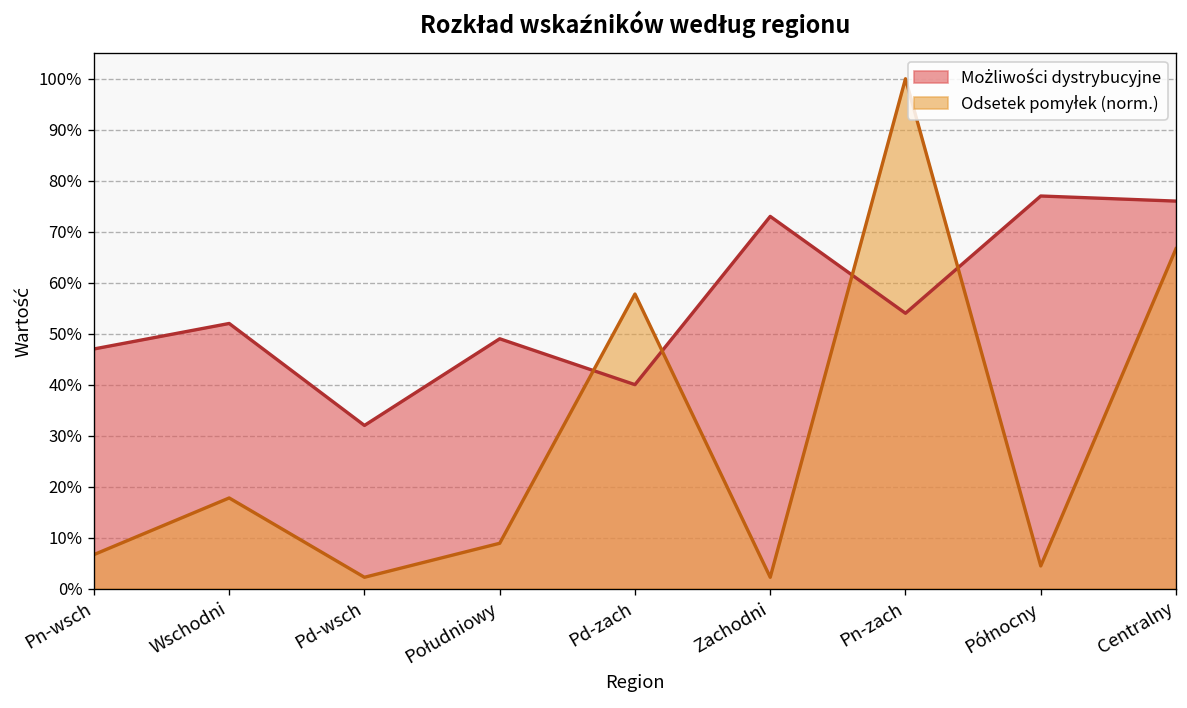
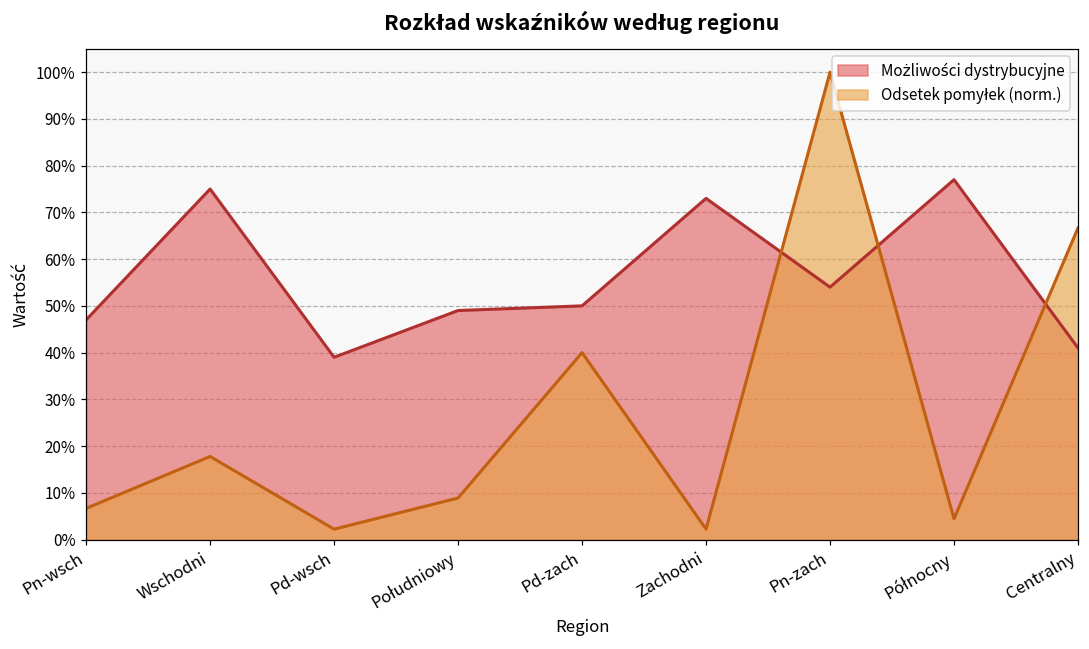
Możliwości dystrybucyjne, Wschodni: 52% -> 75%
Możliwości dystrybucyjne, Pd-wsch: 32% -> 39%
Możliwości dystrybucyjne, Pd-zach: 40% -> 50%
Odsetek pomyłek (norm.), Pd-zach: 58% -> 40%
Możliwości dystrybucyjne, Centralny: 76% -> 41%
